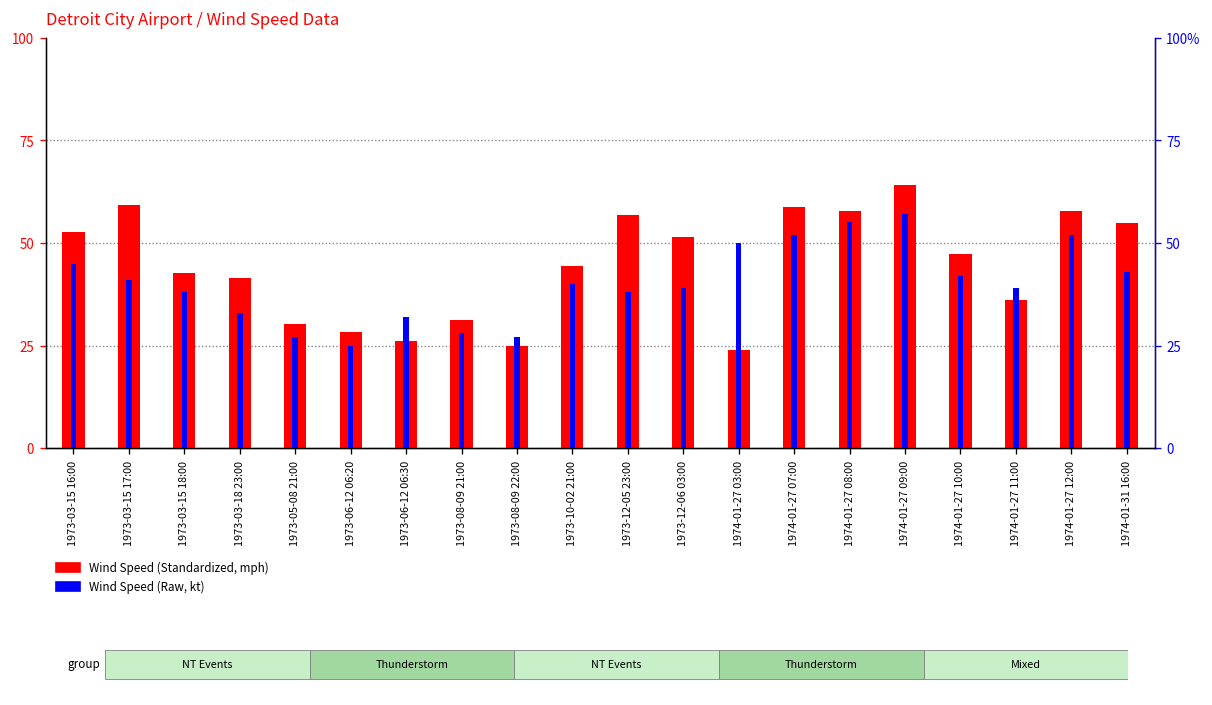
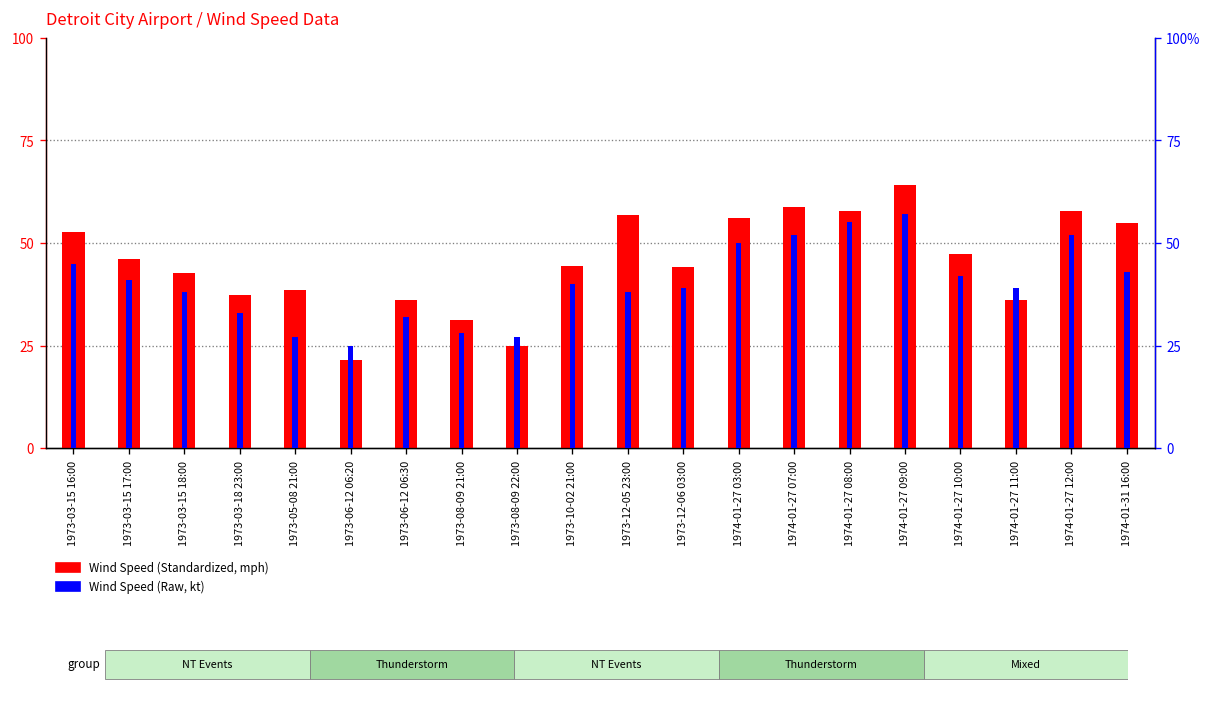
Wind Speed (Standardized, mph), 1973-03-15 17:00: 59 -> 46
Wind Speed (Standardized, mph), 1973-03-18 23:00: 42 -> 37
Wind Speed (Standardized, mph), 1973-05-08 21:00: 30 -> 39
Wind Speed (Standardized, mph), 1973-06-12 06:20: 28 -> 22
Wind Speed (Standardized, mph), 1973-06-12 06:30: 26 -> 36
Wind Speed (Standardized, mph), 1973-12-06 03:00: 51 -> 44
Wind Speed (Standardized, mph), 1974-01-27 03:00: 24 -> 56
